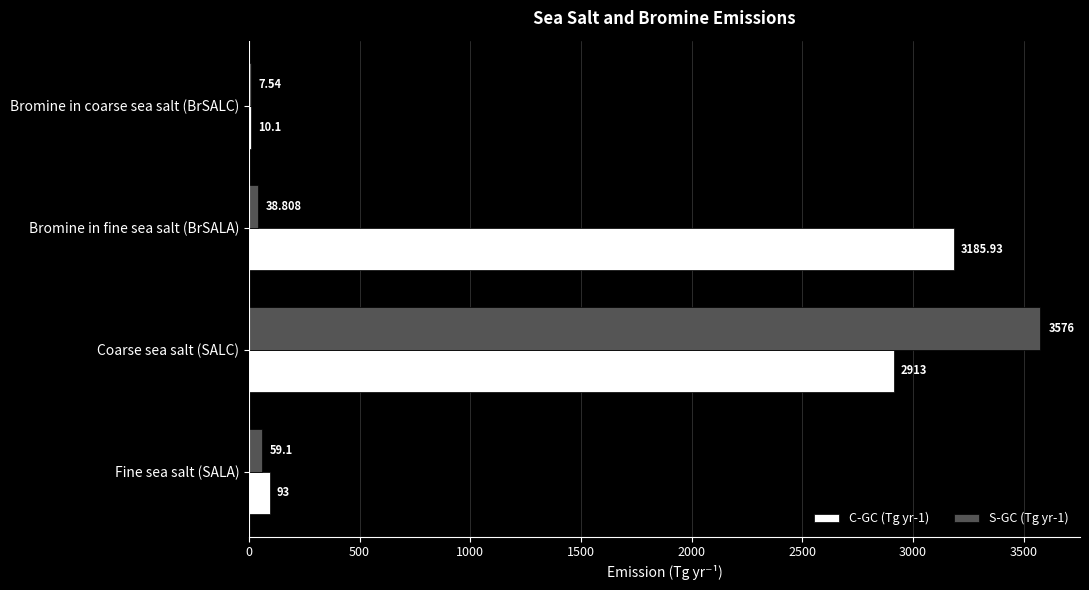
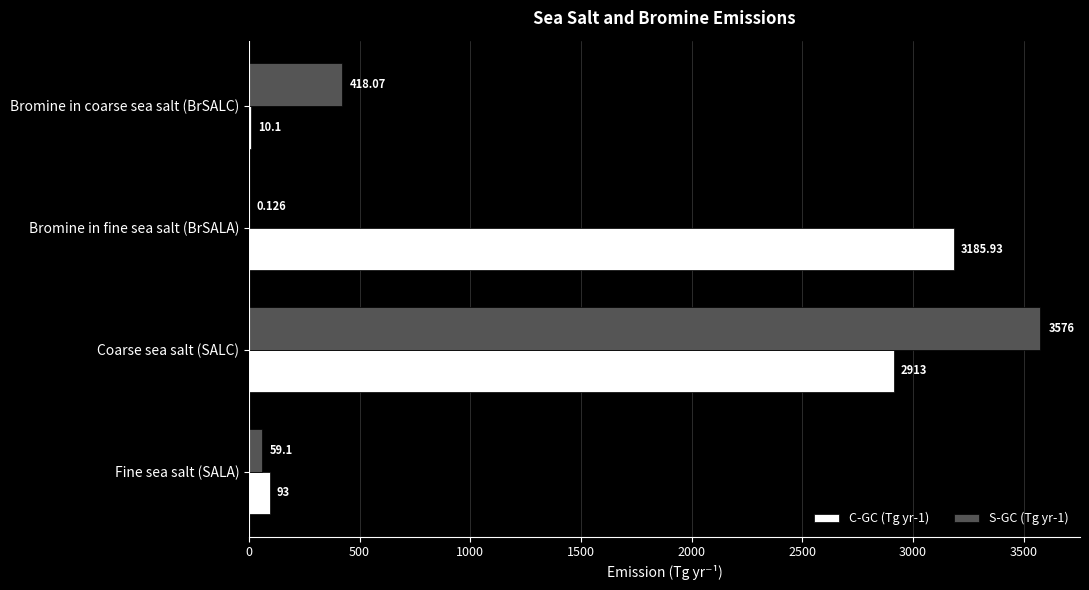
S-GC (Tg yr-1), Bromine in coarse sea salt (BrSALC): 7.54 -> 418.07
S-GC (Tg yr-1), Bromine in fine sea salt (BrSALA): 38.808 -> 0.126
